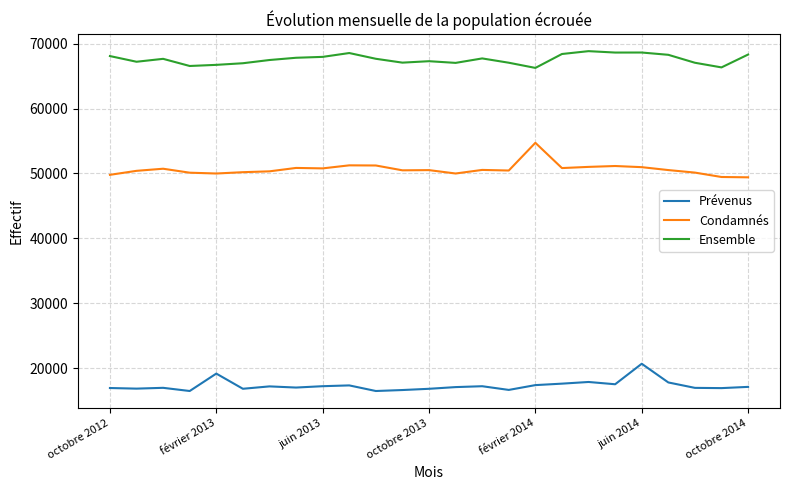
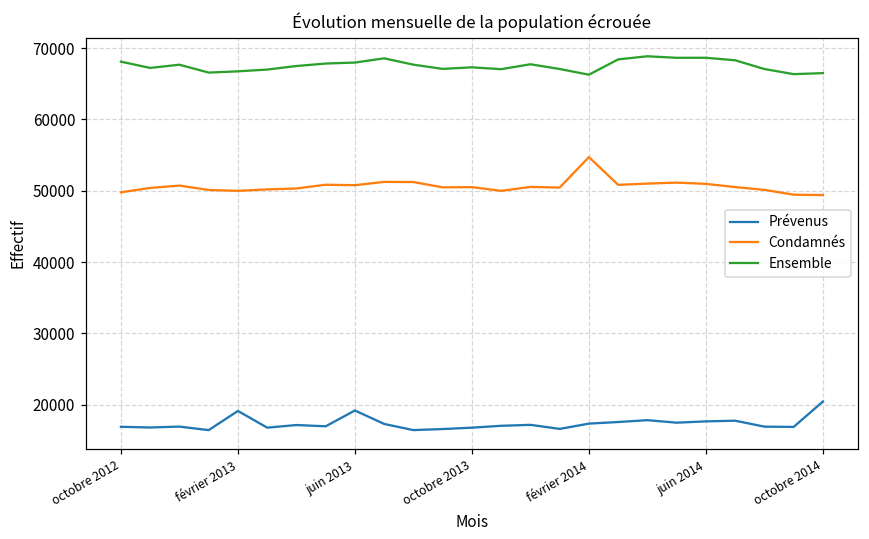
Prévenus, juin 2013: 17000 -> 19000
Prévenus, juin 2014: 21000 -> 18000
Prévenus, octobre 2014: 17000 -> 20000
Ensemble, octobre 2014: 68000 -> 66000
